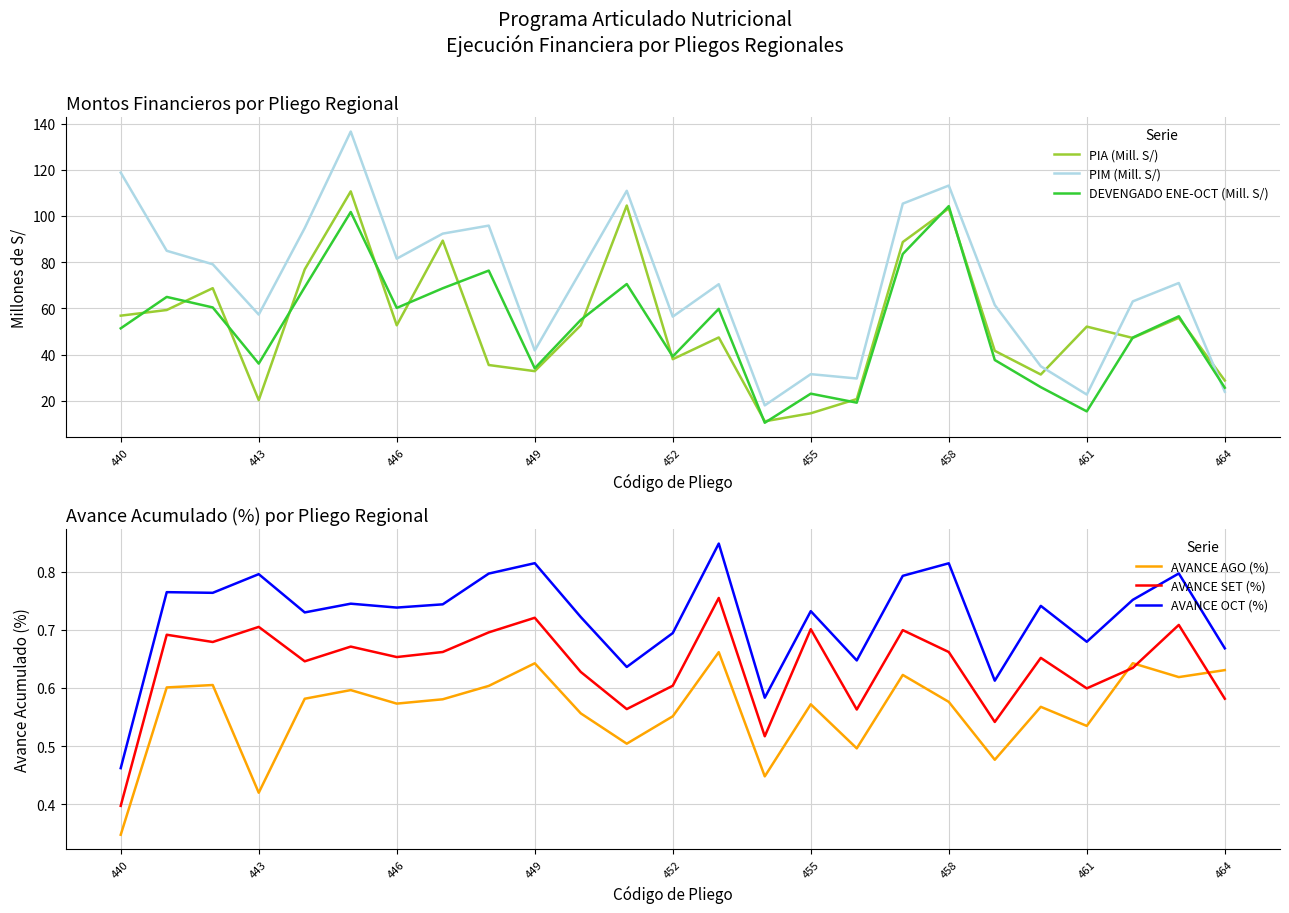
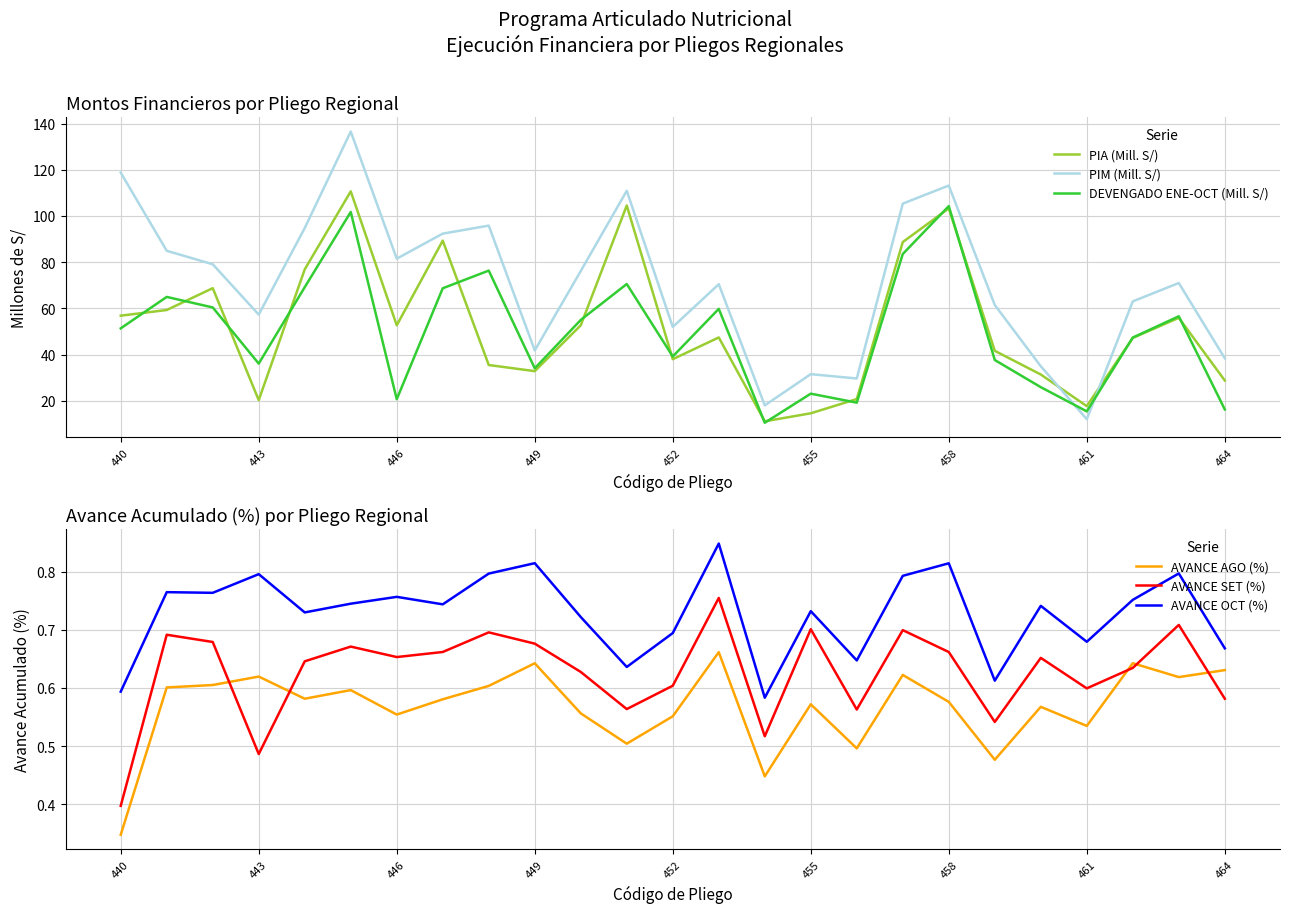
Montos Financieros por Pliego Regional, DEVENGADO ENE-OCT (Mill. S/), 446: 60 -> 21
Montos Financieros por Pliego Regional, PIM (Mill. S/), 452: 56 -> 52
Montos Financieros por Pliego Regional, PIA (Mill. S/), 461: 52 -> 18
Montos Financieros por Pliego Regional, PIM (Mill. S/), 461: 23 -> 12
Montos Financieros por Pliego Regional, PIM (Mill. S/), 464: 24 -> 38
Montos Financieros por Pliego Regional, DEVENGADO ENE-OCT (Mill. S/), 464: 26 -> 16
Avance Acumulado (%) por Pliego Regional, AVANCE OCT (%), 440: 0.46 -> 0.59
Avance Acumulado (%) por Pliego Regional, AVANCE AGO (%), 443: 0.42 -> 0.62
Avance Acumulado (%) por Pliego Regional, AVANCE SET (%), 443: 0.71 -> 0.49
Avance Acumulado (%) por Pliego Regional, AVANCE AGO (%), 446: 0.57 -> 0.55
Avance Acumulado (%) por Pliego Regional, AVANCE OCT (%), 446: 0.74 -> 0.76
Avance Acumulado (%) por Pliego Regional, AVANCE SET (%), 449: 0.72 -> 0.68
